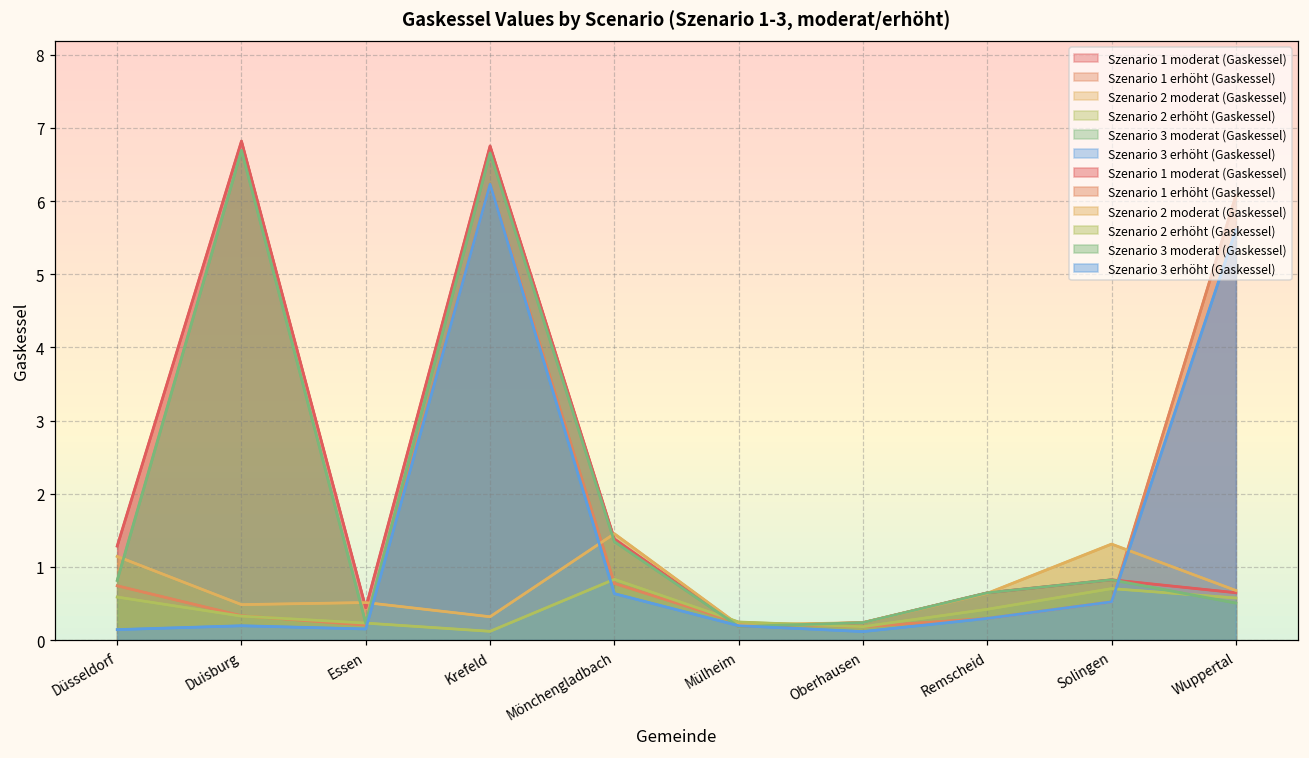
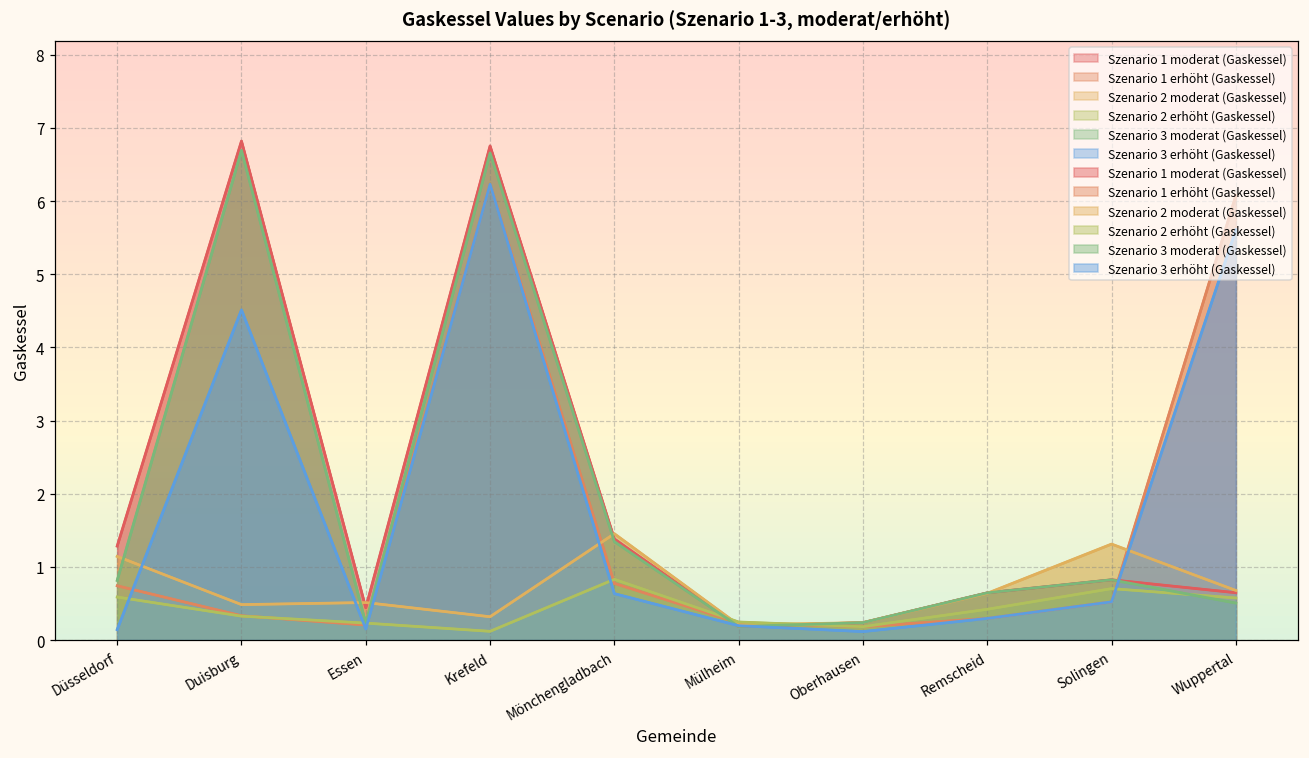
Szenario 3 erhöht (Gaskessel), Duisburg: 0.2 -> 4.5
